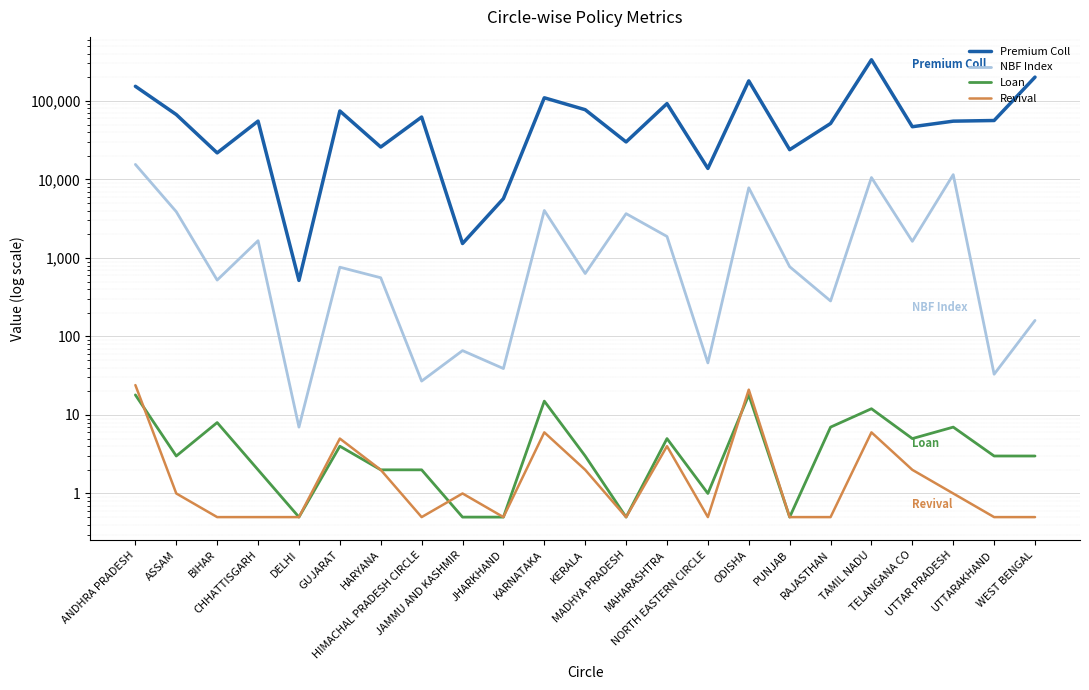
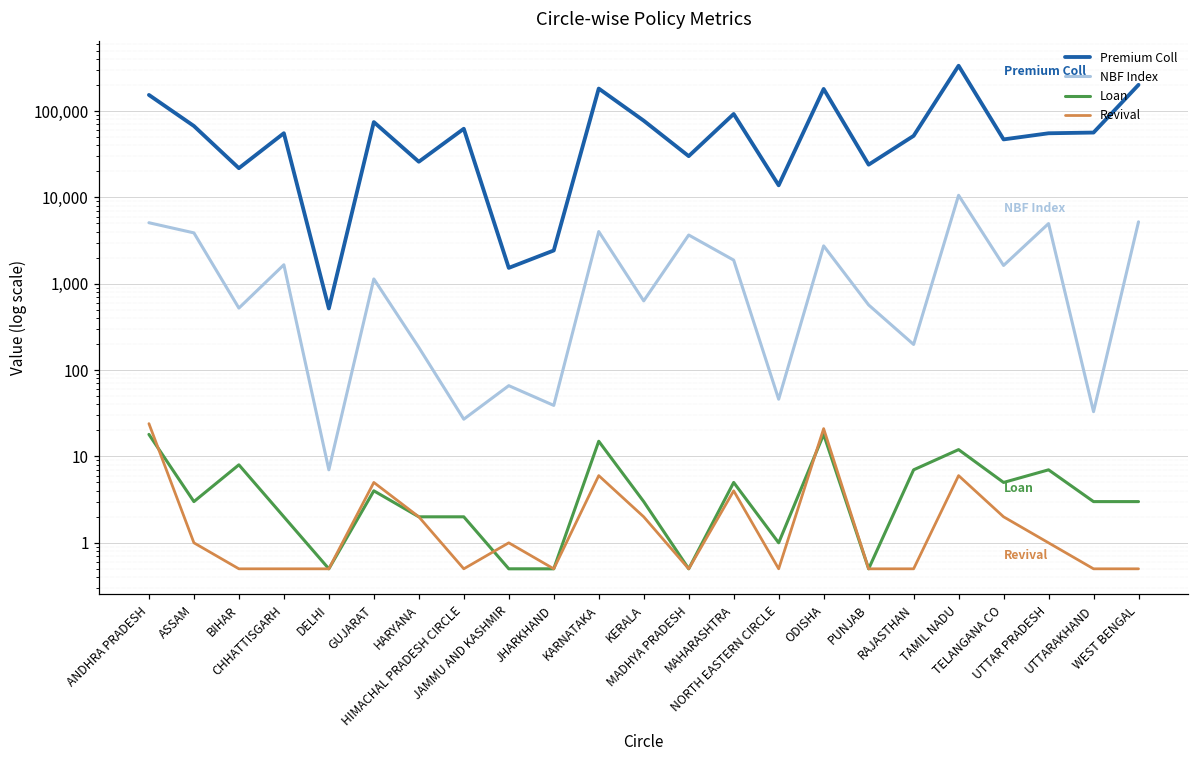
NBF Index, ANDHRA PRADESH: 16,000 -> 5,000
NBF Index, GUJARAT: 800 -> 1,100
NBF Index, HARYANA: 600 -> 180
Premium Coll, JHARKHAND: 6,000 -> 2,400
Premium Coll, KARNATAKA: 110,000 -> 180,000
NBF Index, ODISHA: 8,000 -> 2,700
NBF Index, PUNJAB: 800 -> 600
NBF Index, RAJASTHAN: 280 -> 200
NBF Index, UTTAR PRADESH: 12,000 -> 5,000
NBF Index, WEST BENGAL: 160 -> 5,000
